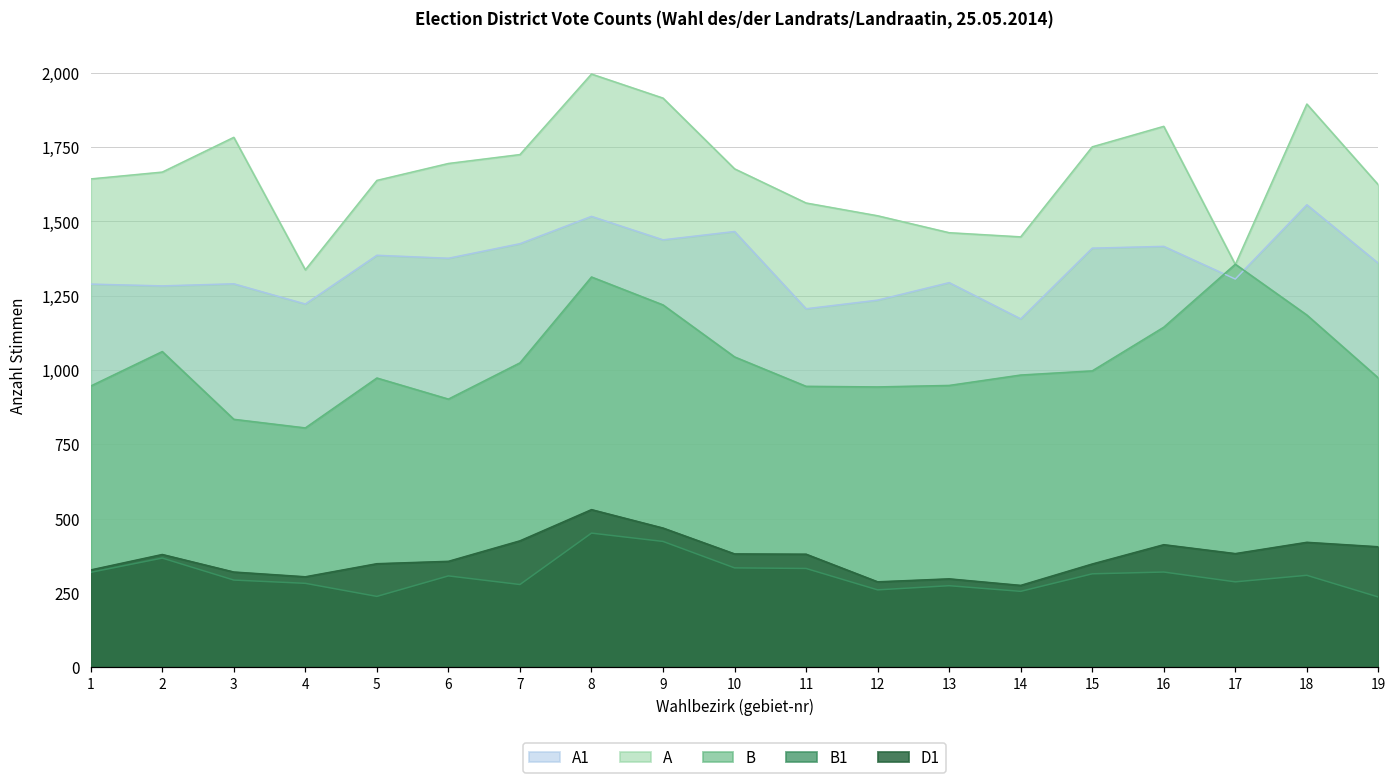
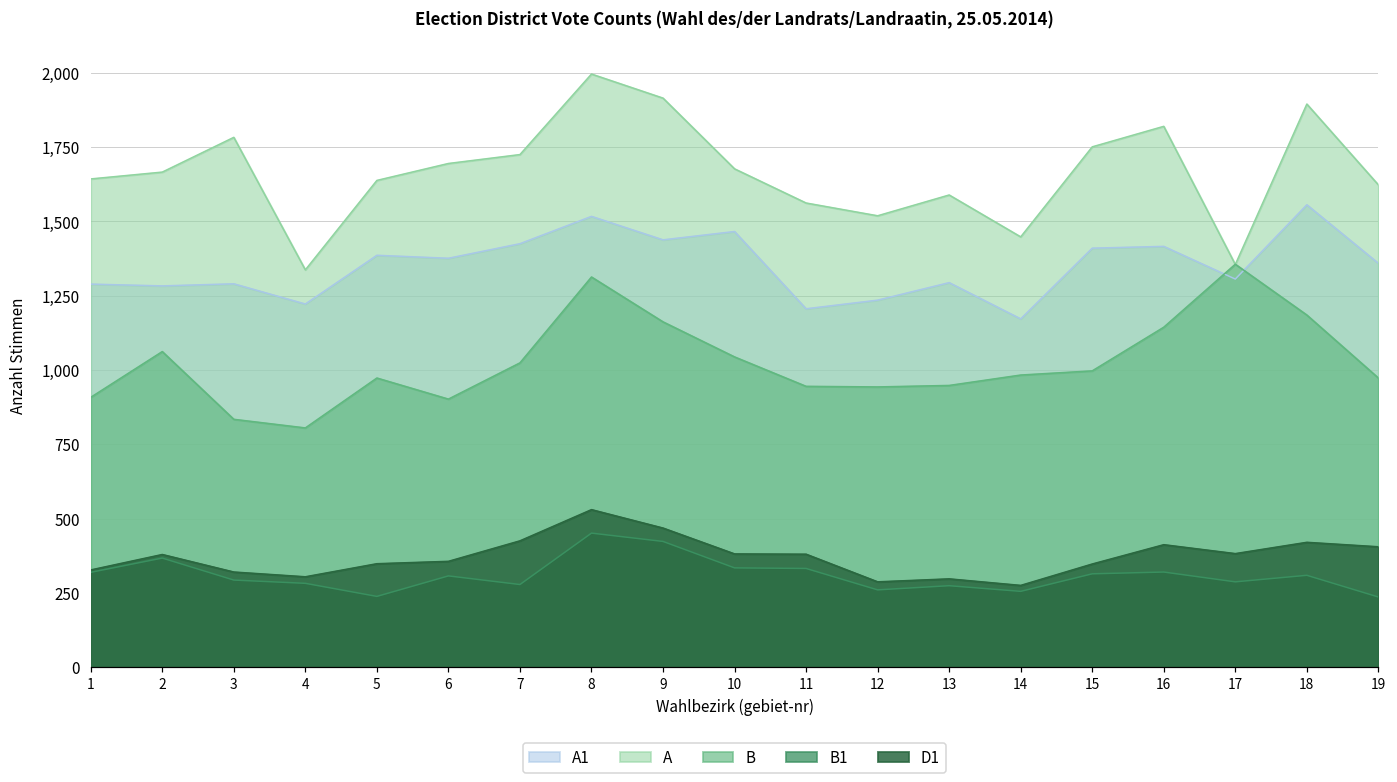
B, 1: 950 -> 910
B, 9: 1,220 -> 1,160
A, 13: 1,460 -> 1,590
